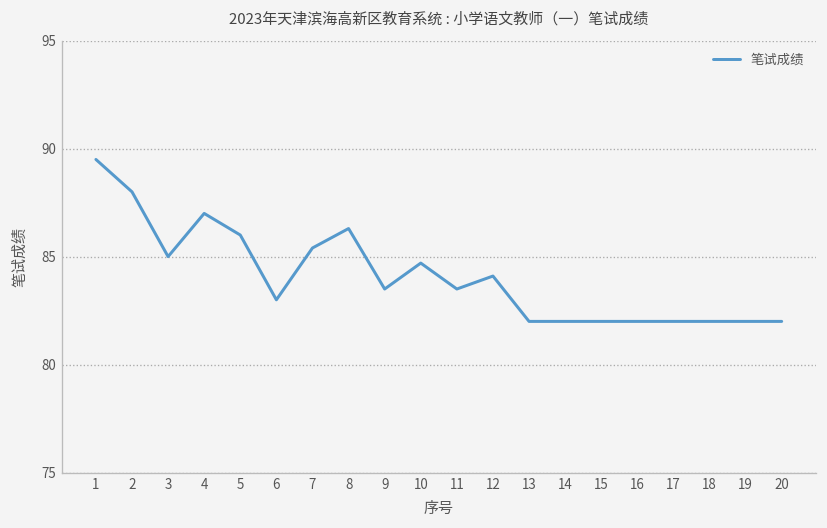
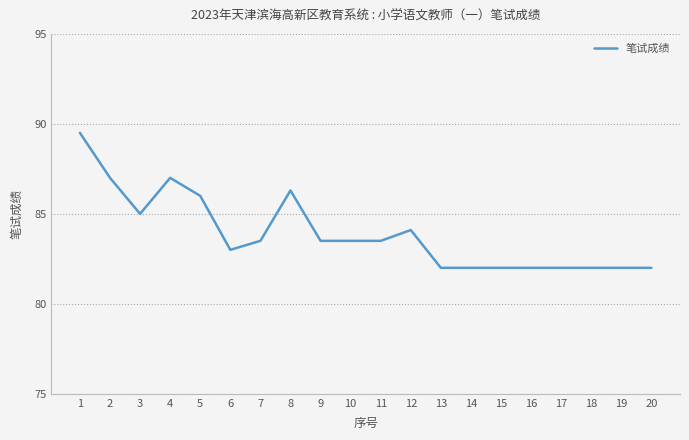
2: 88 -> 87
7: 85.4 -> 83.5
10: 84.7 -> 83.5
